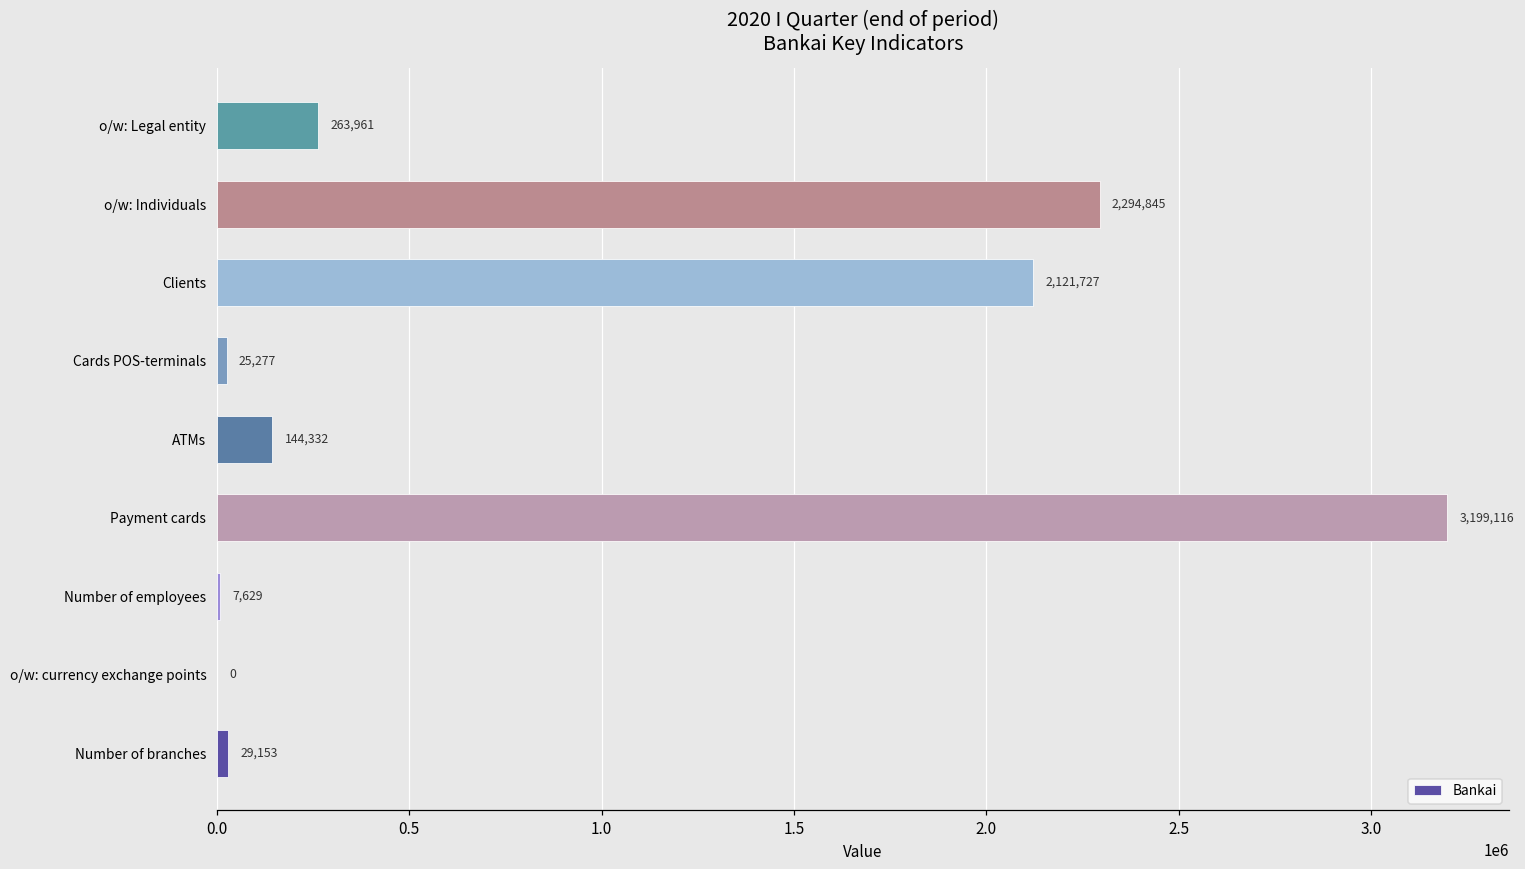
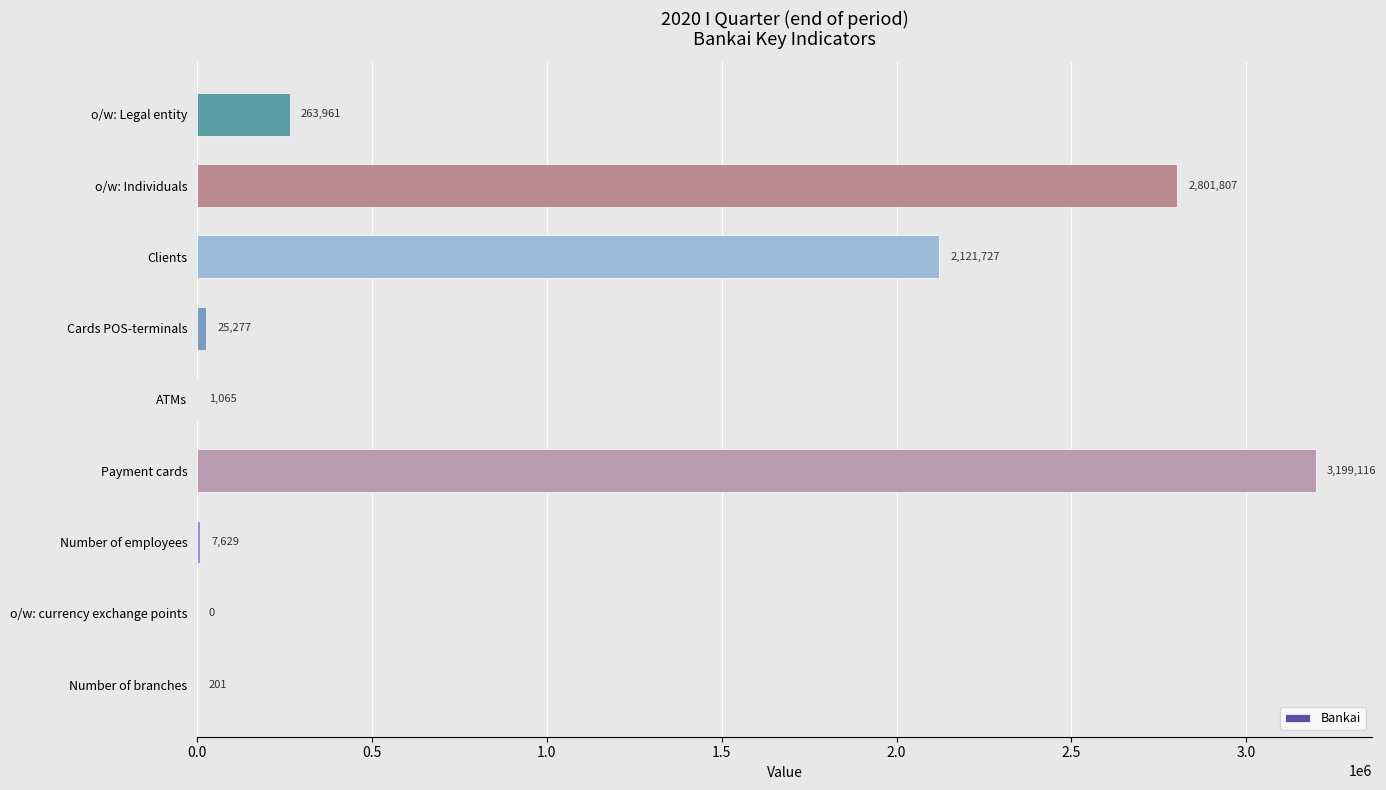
o/w: Individuals: 2,294,845 -> 2,801,807
ATMs: 144,332 -> 1,065
Number of branches: 29,153 -> 201
